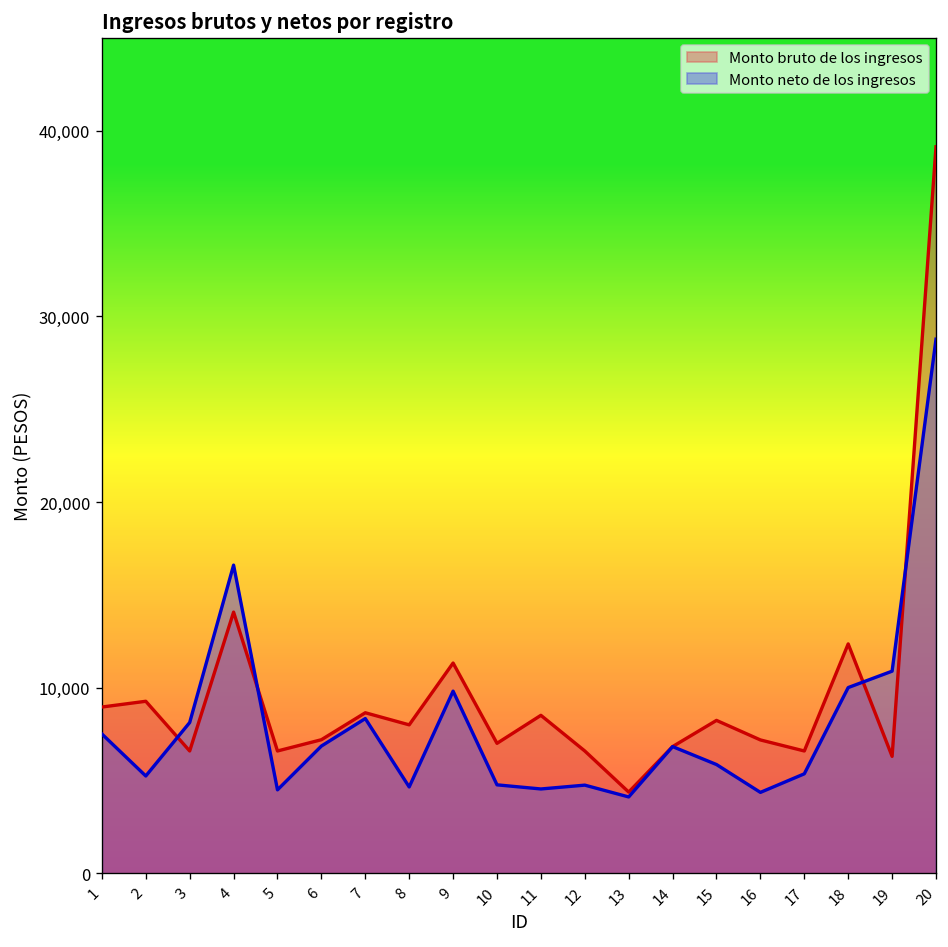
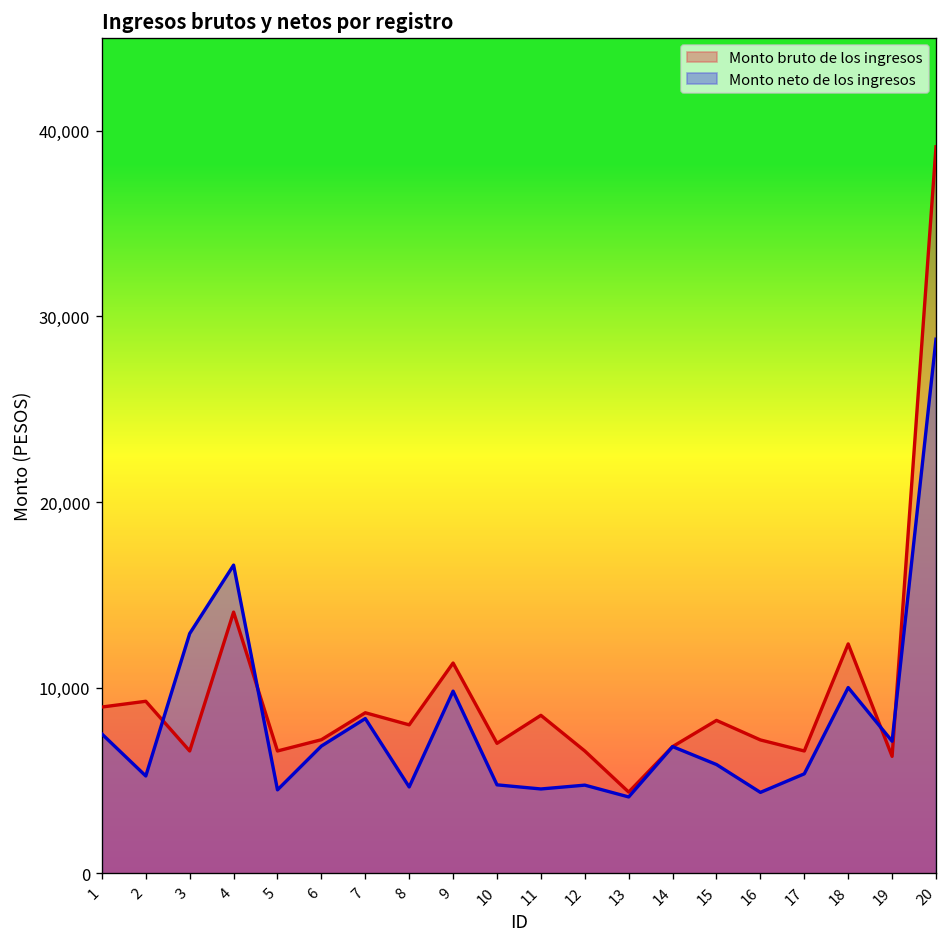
Monto neto de los ingresos, 3: 8,100 -> 12,900
Monto neto de los ingresos, 19: 10,900 -> 7,100
